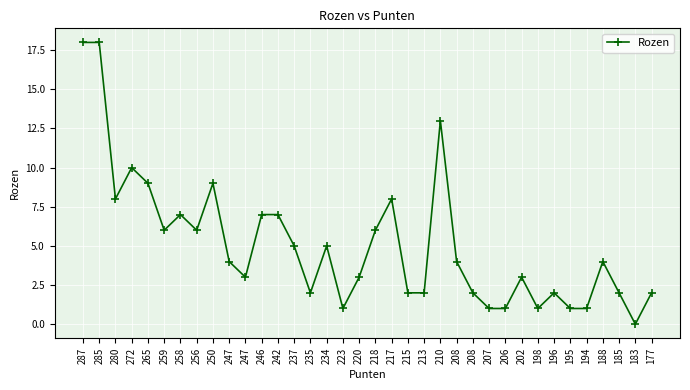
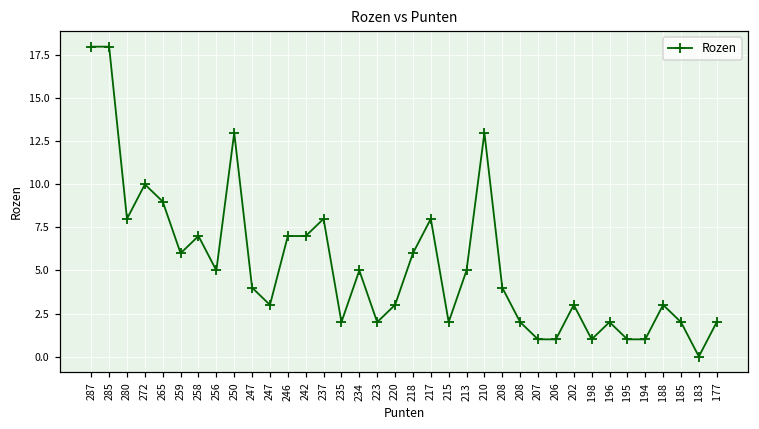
256: 6 -> 5
250: 9 -> 13
237: 5 -> 8
223: 1 -> 2
213: 2 -> 5
188: 4 -> 3
